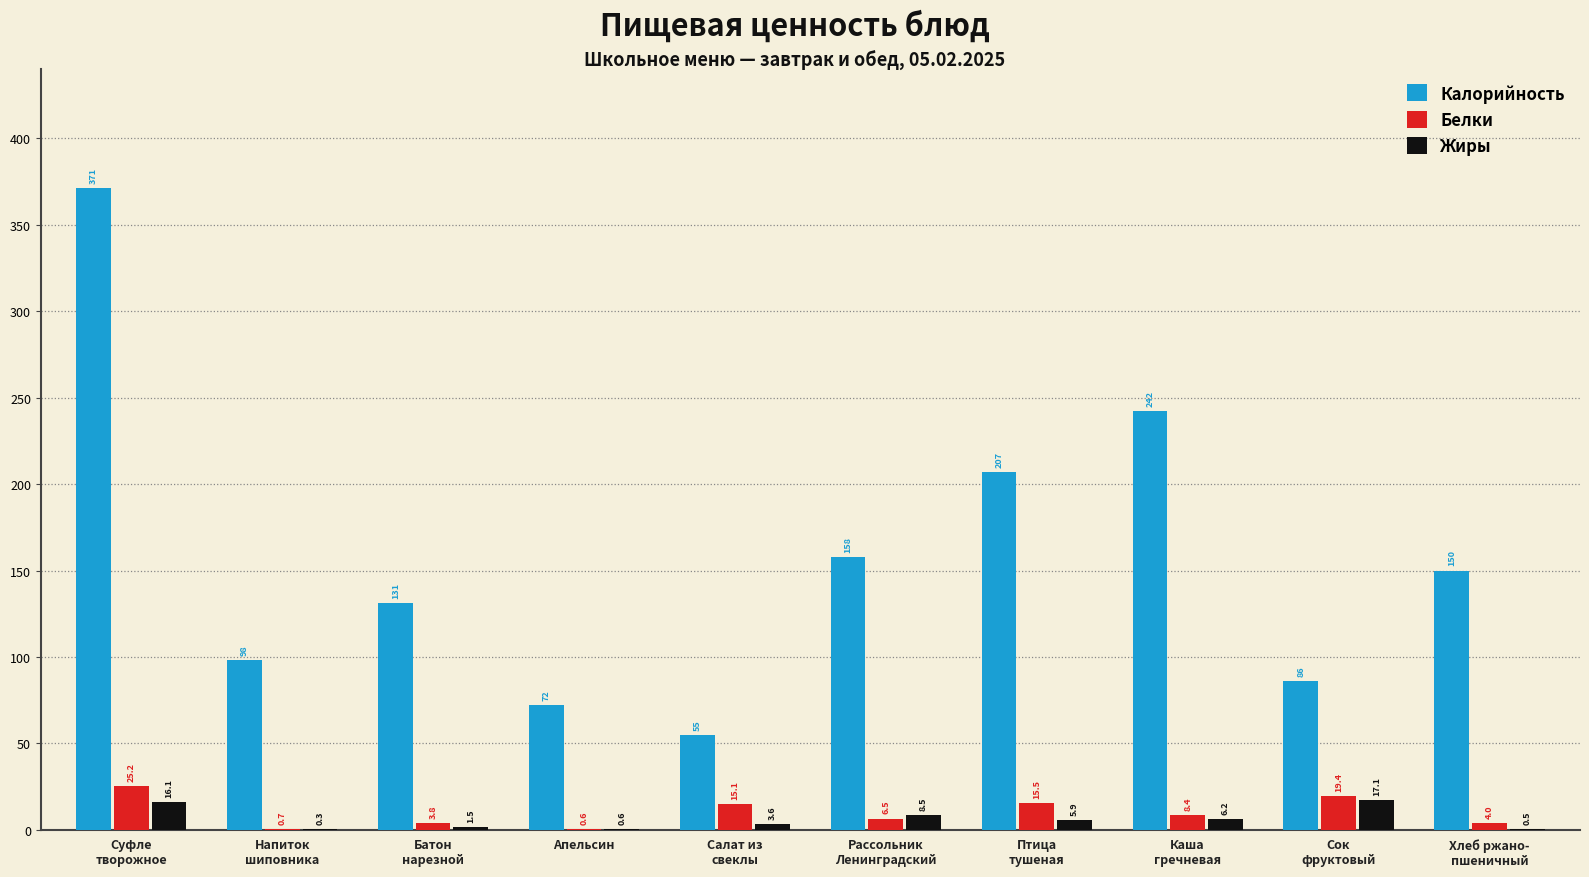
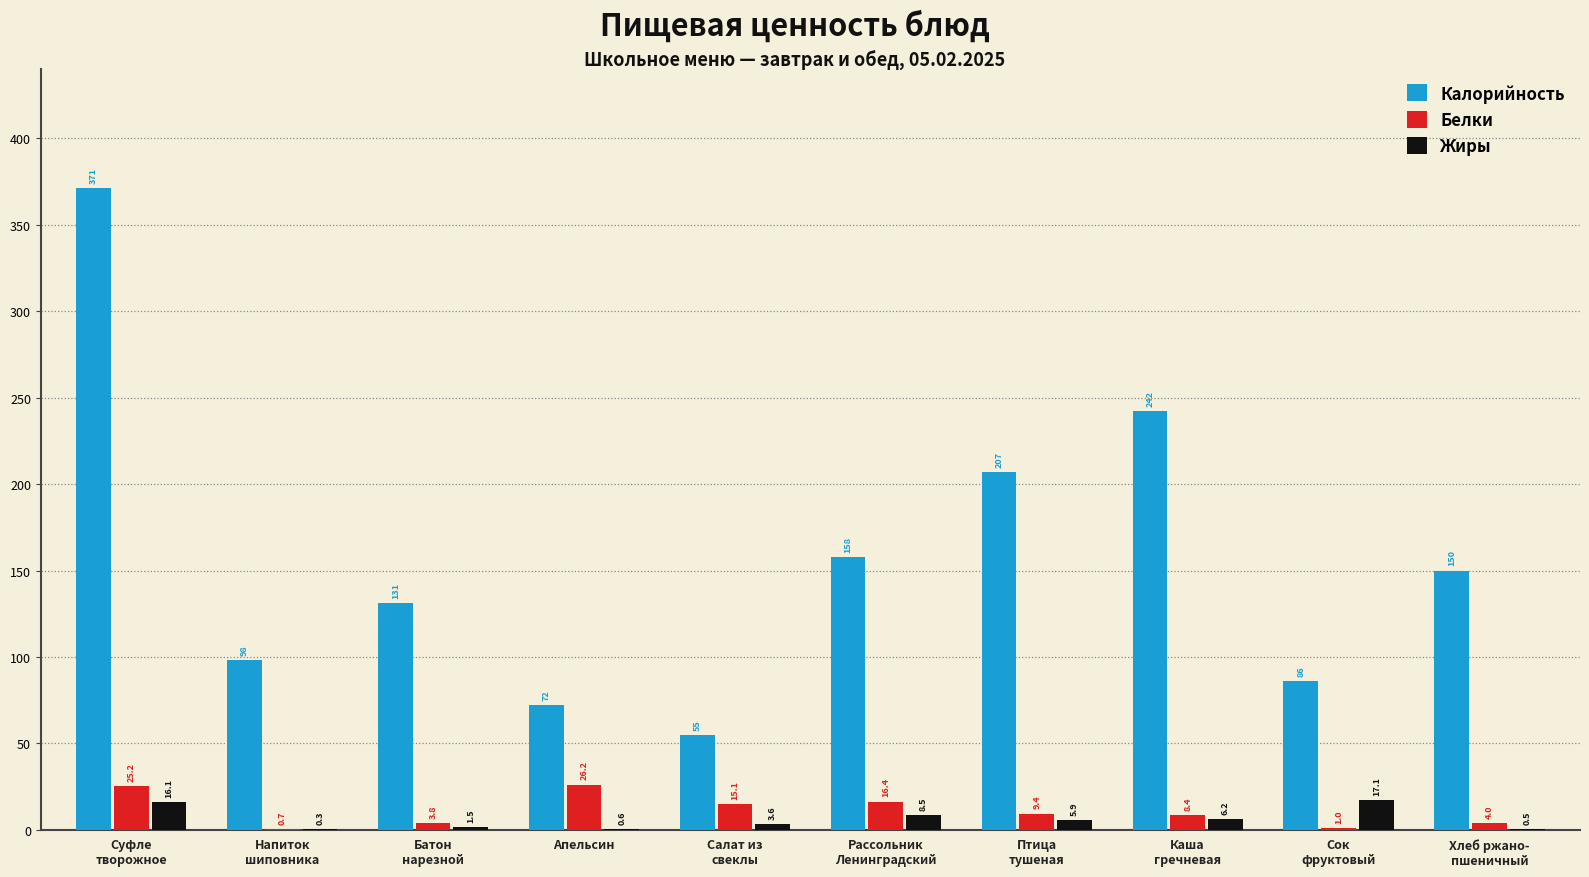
Белки, Апельсин: 0.6 -> 26.2
Белки, Рассольник Ленинградский: 6.5 -> 16.4
Белки, Птица тушеная: 15.5 -> 9.4
Белки, Сок фруктовый: 19.4 -> 1.0
